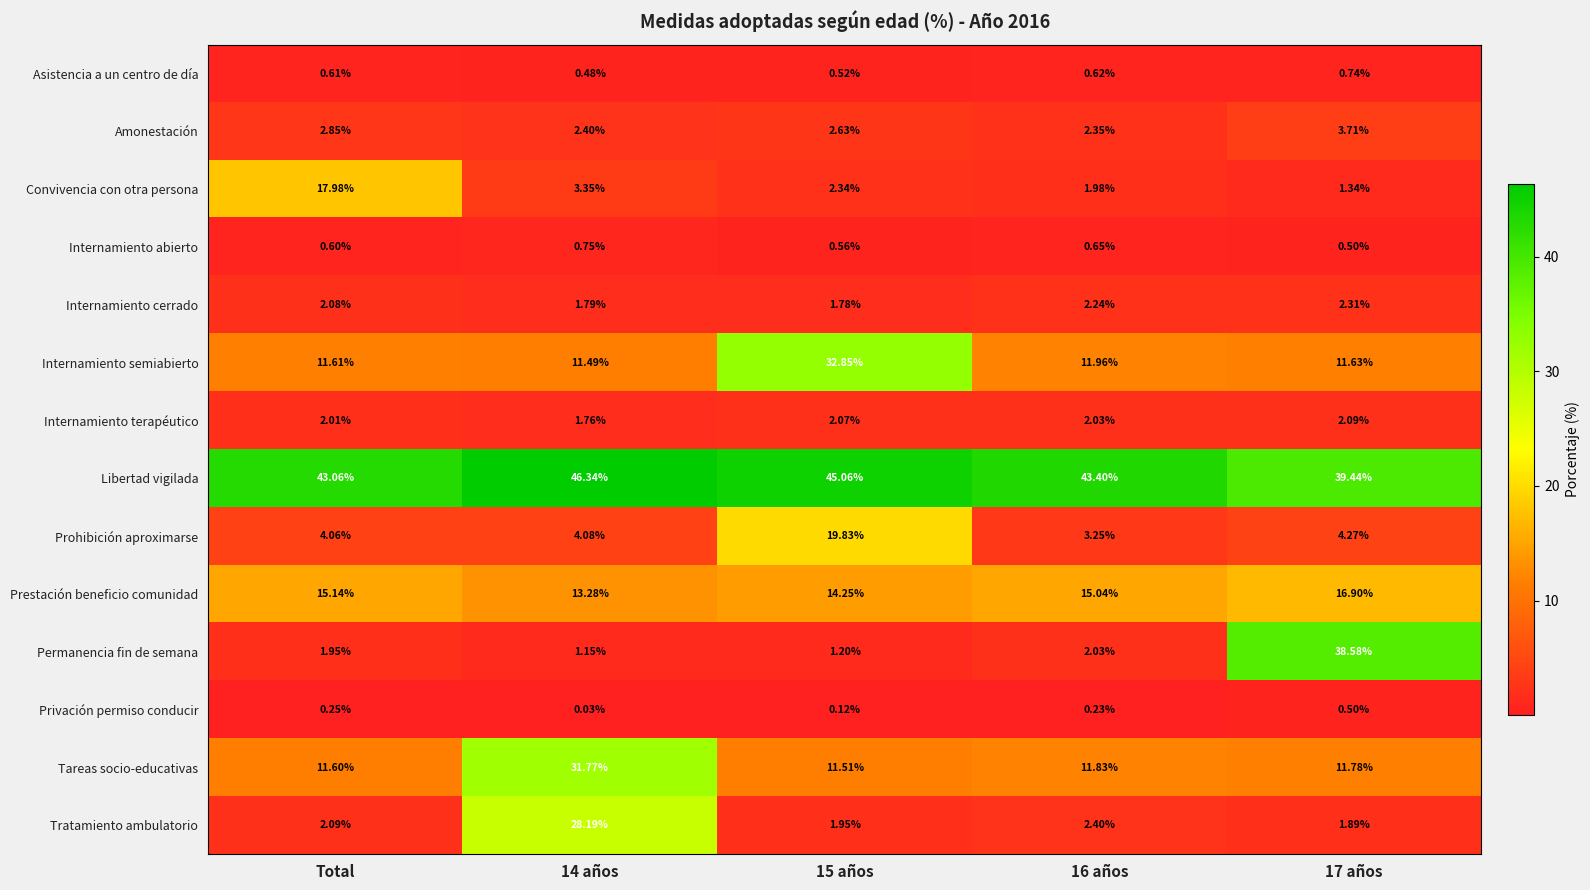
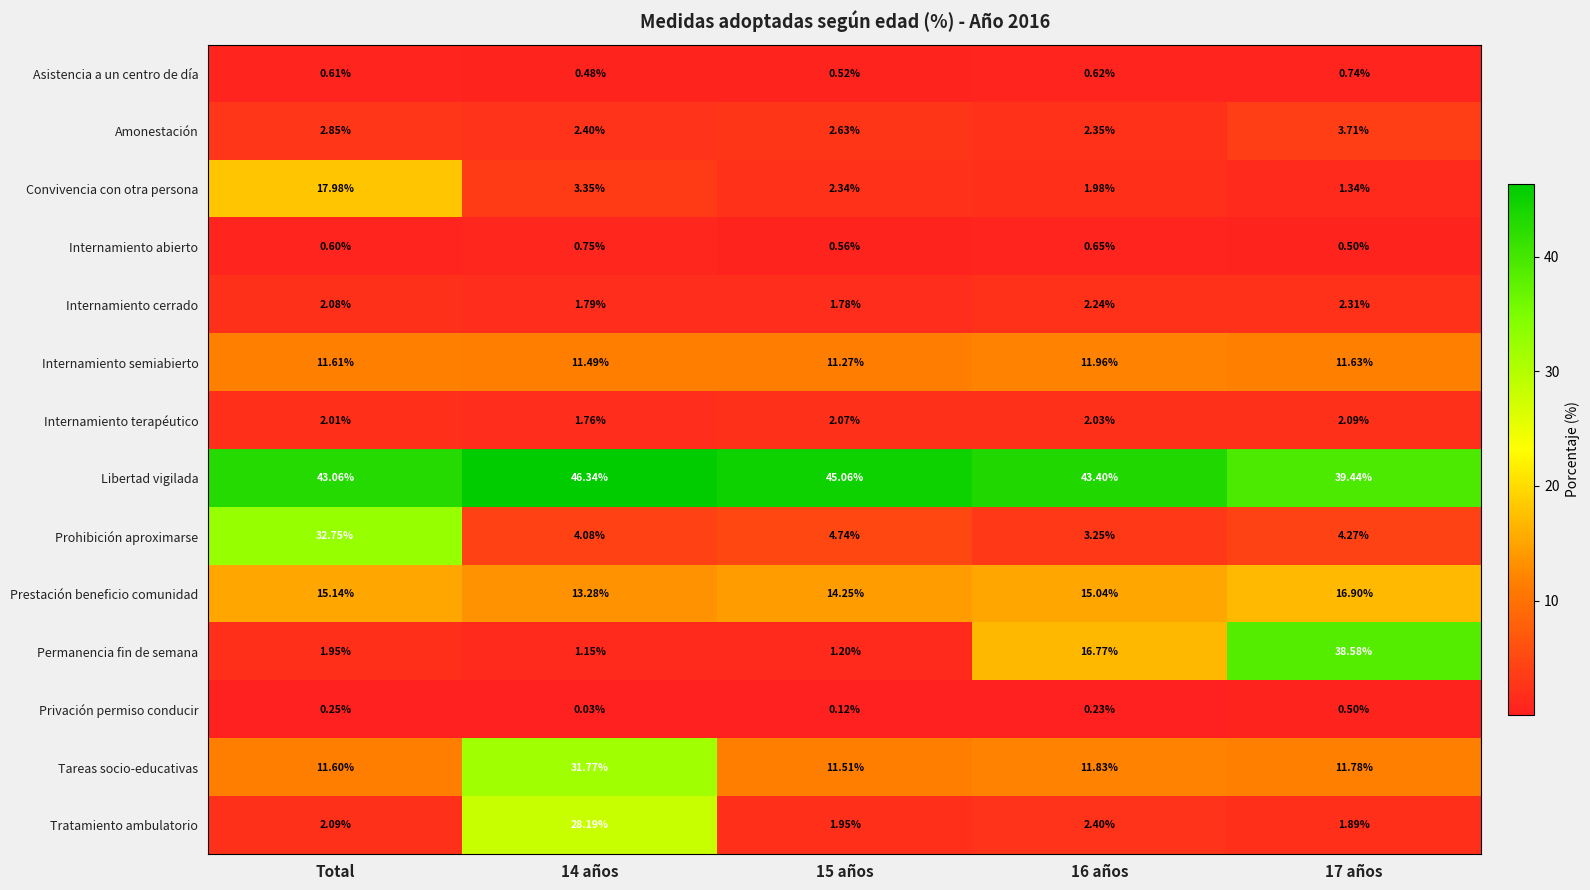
Internamiento semiabierto, 15 años: 32.85% -> 11.27%
Prohibición aproximarse, Total: 4.06% -> 32.75%
Prohibición aproximarse, 15 años: 19.83% -> 4.74%
Permanencia fin de semana, 16 años: 2.03% -> 16.77%
